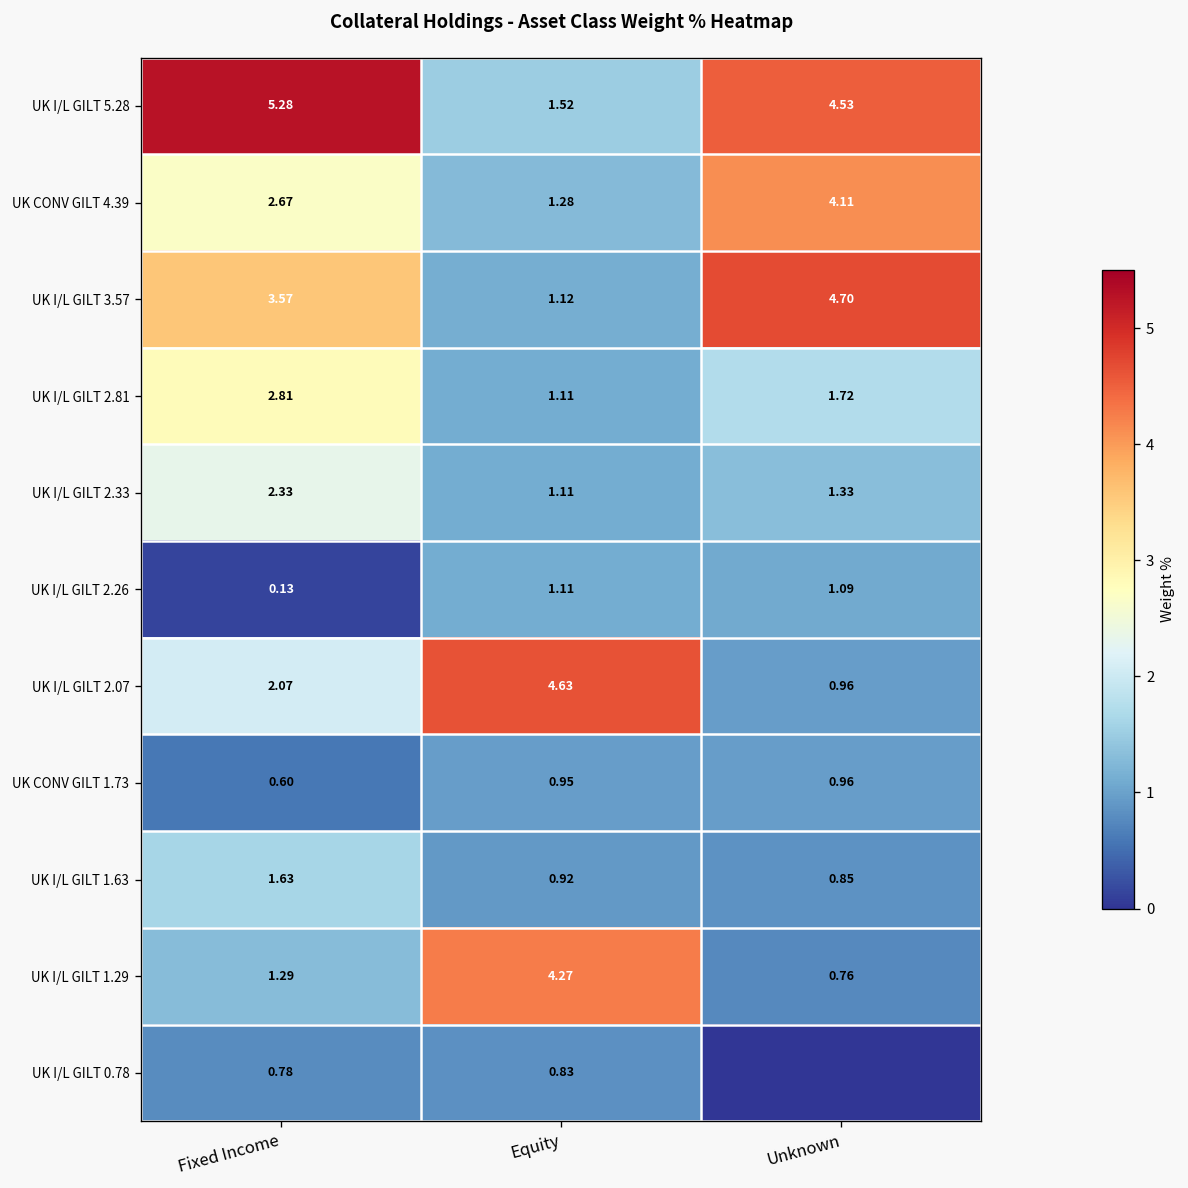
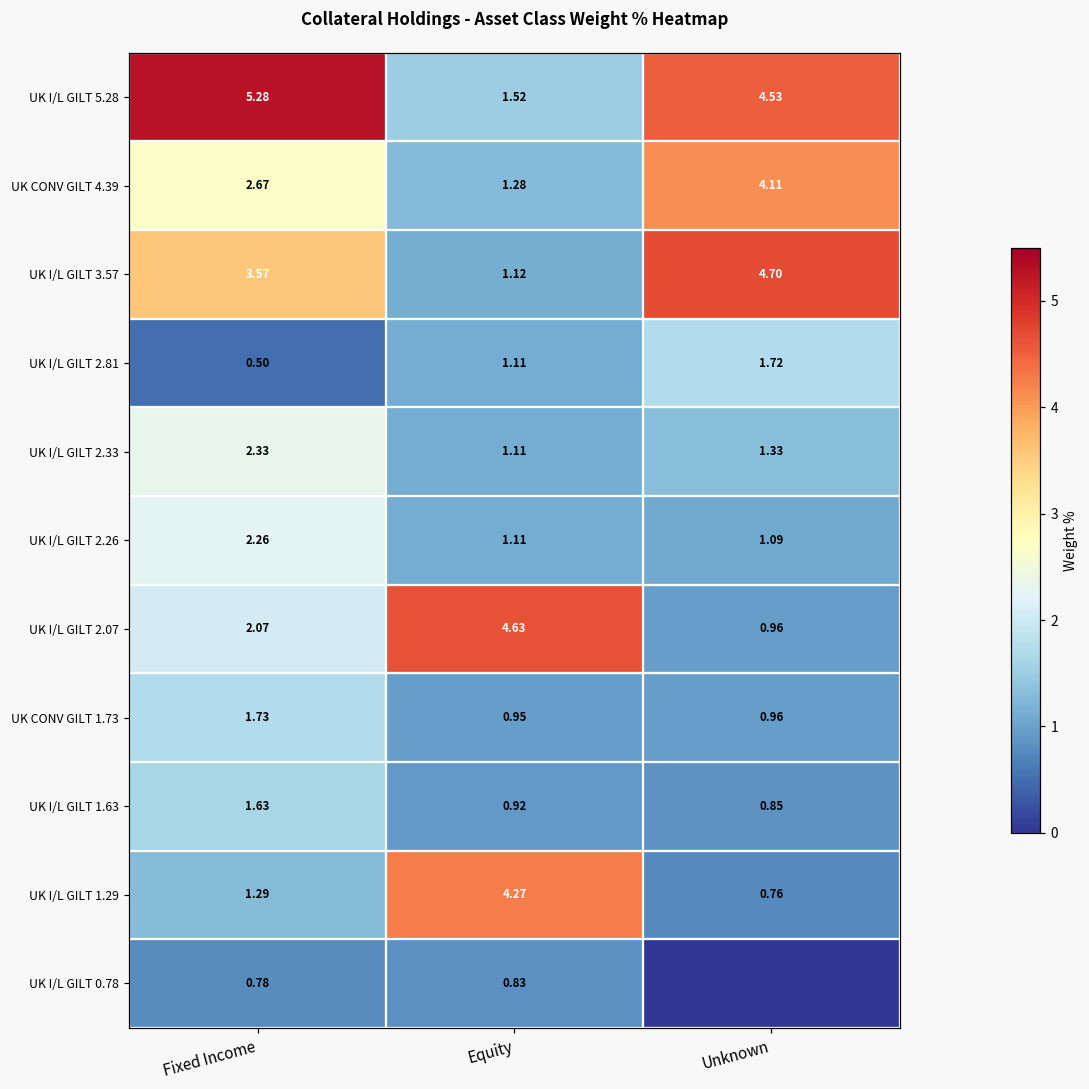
UK I/L GILT 2.81, Fixed Income: 2.81 -> 0.50
UK I/L GILT 2.26, Fixed Income: 0.13 -> 2.26
UK CONV GILT 1.73, Fixed Income: 0.60 -> 1.73
